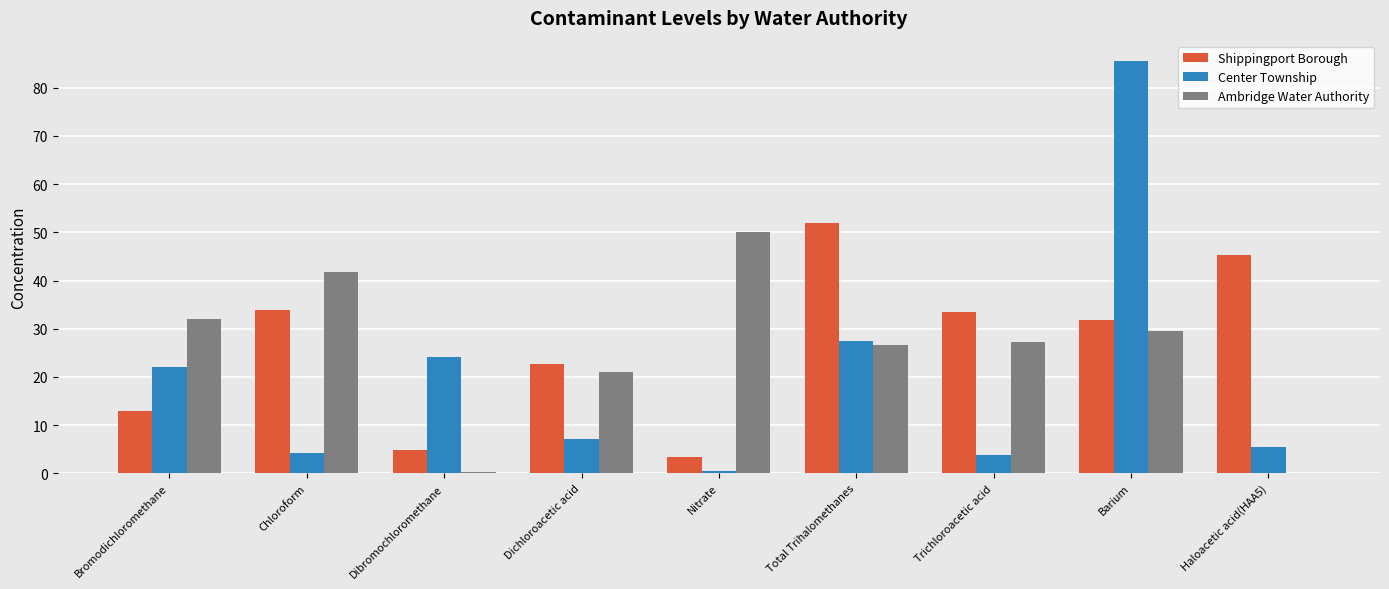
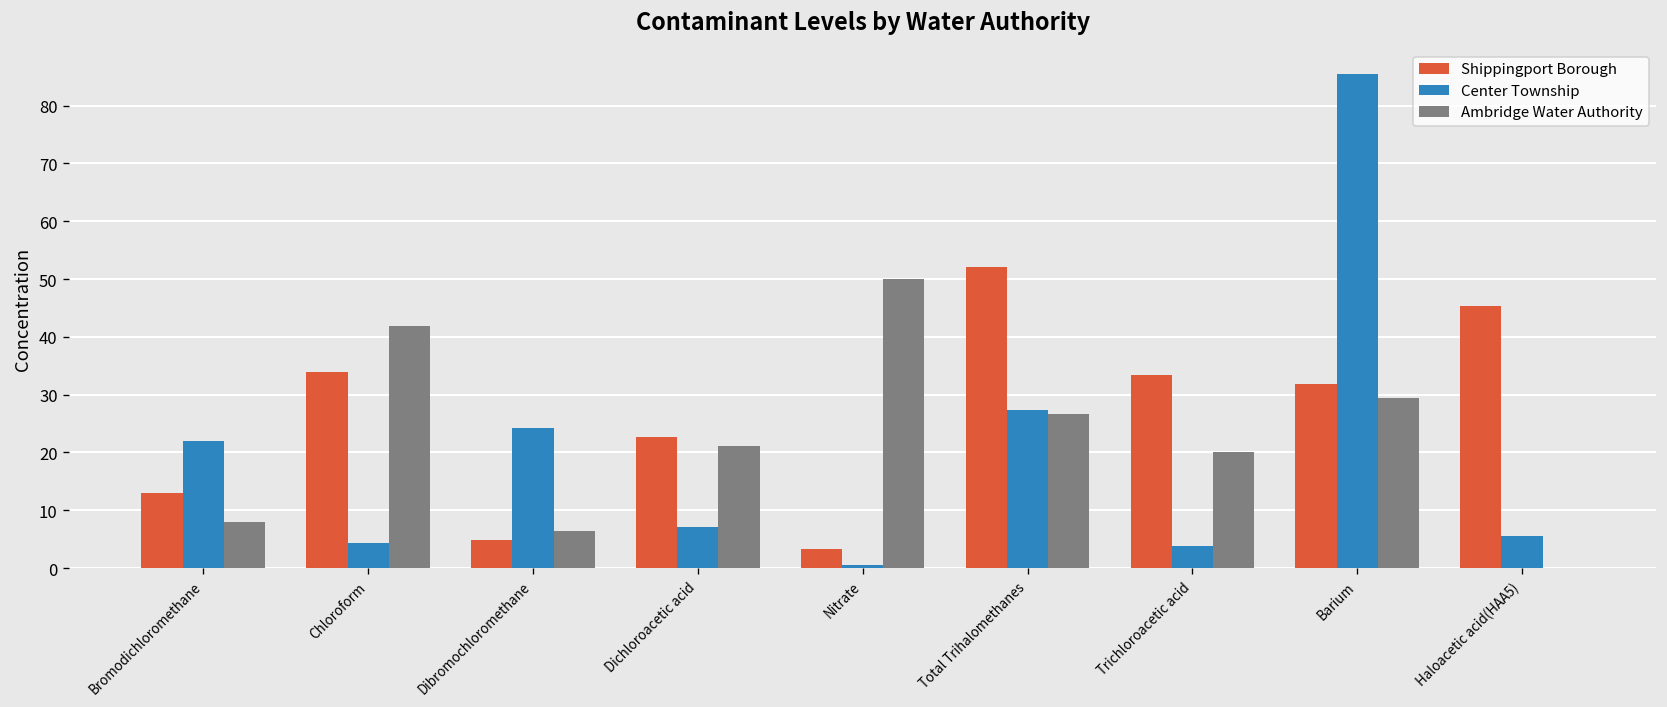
Ambridge Water Authority, Bromodichloromethane: 32 -> 8
Ambridge Water Authority, Dibromochloromethane: 0 -> 6
Ambridge Water Authority, Trichloroacetic acid: 27 -> 20
